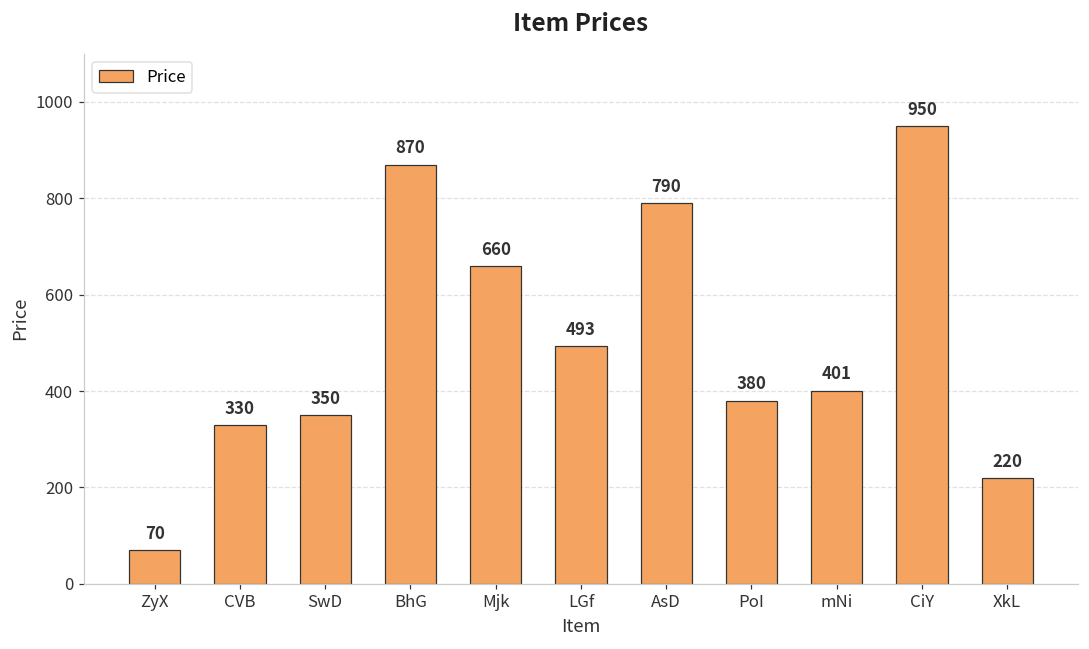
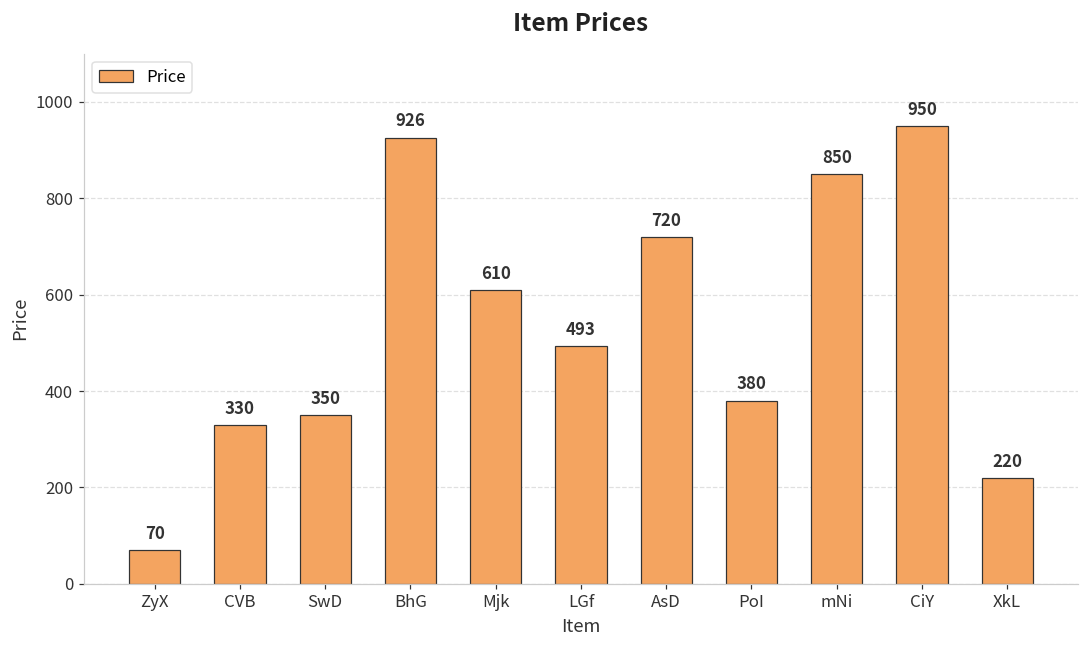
BhG: 870 -> 926
Mjk: 660 -> 610
AsD: 790 -> 720
mNi: 401 -> 850
